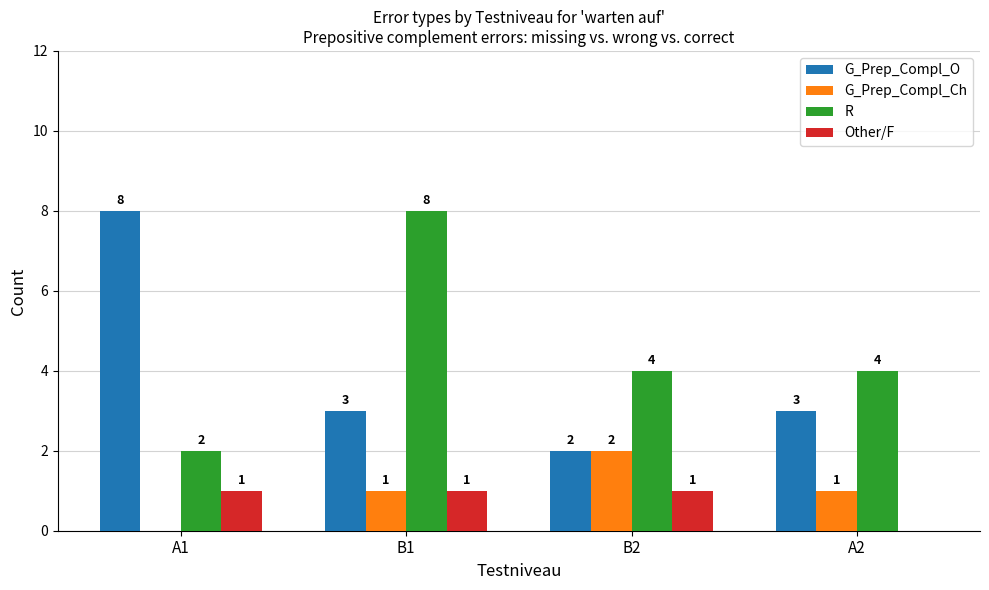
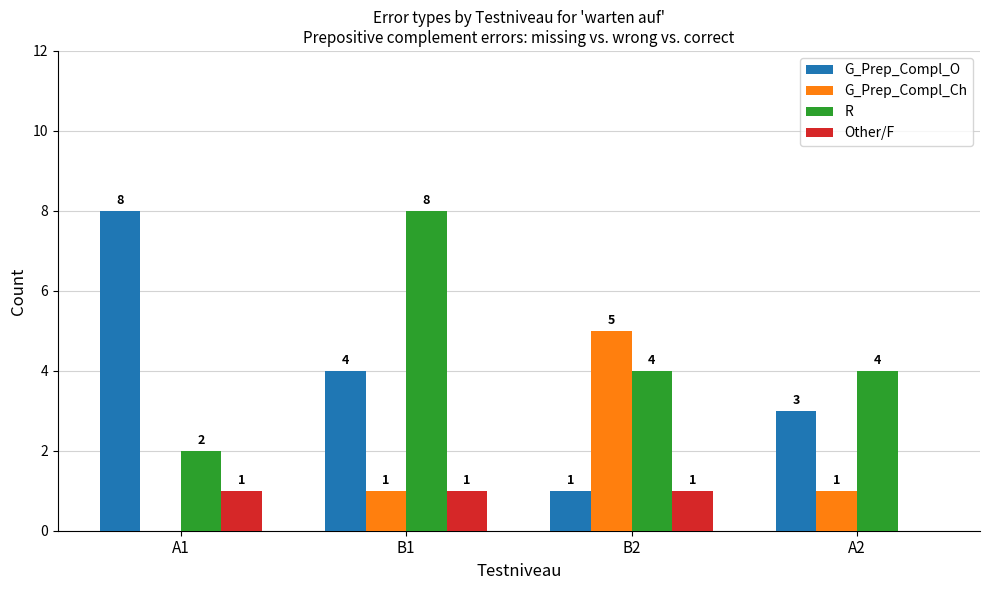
G_Prep_Compl_O, B1: 3 -> 4
G_Prep_Compl_O, B2: 2 -> 1
G_Prep_Compl_Ch, B2: 2 -> 5
